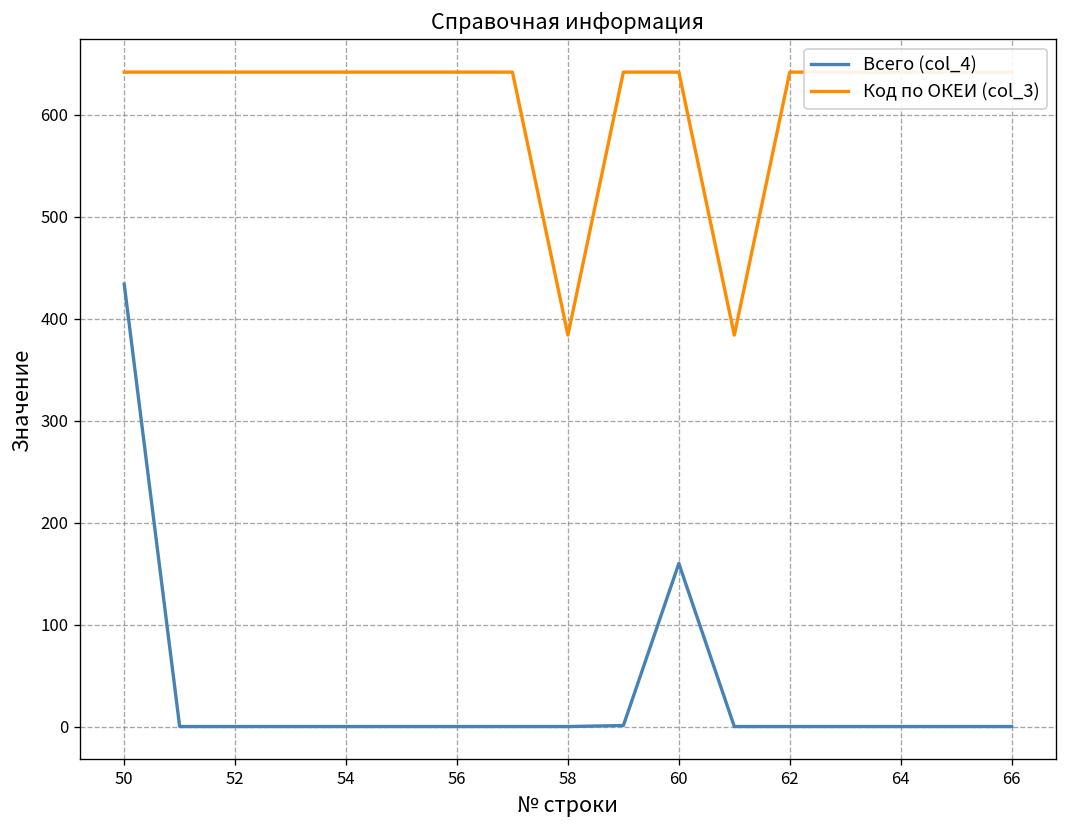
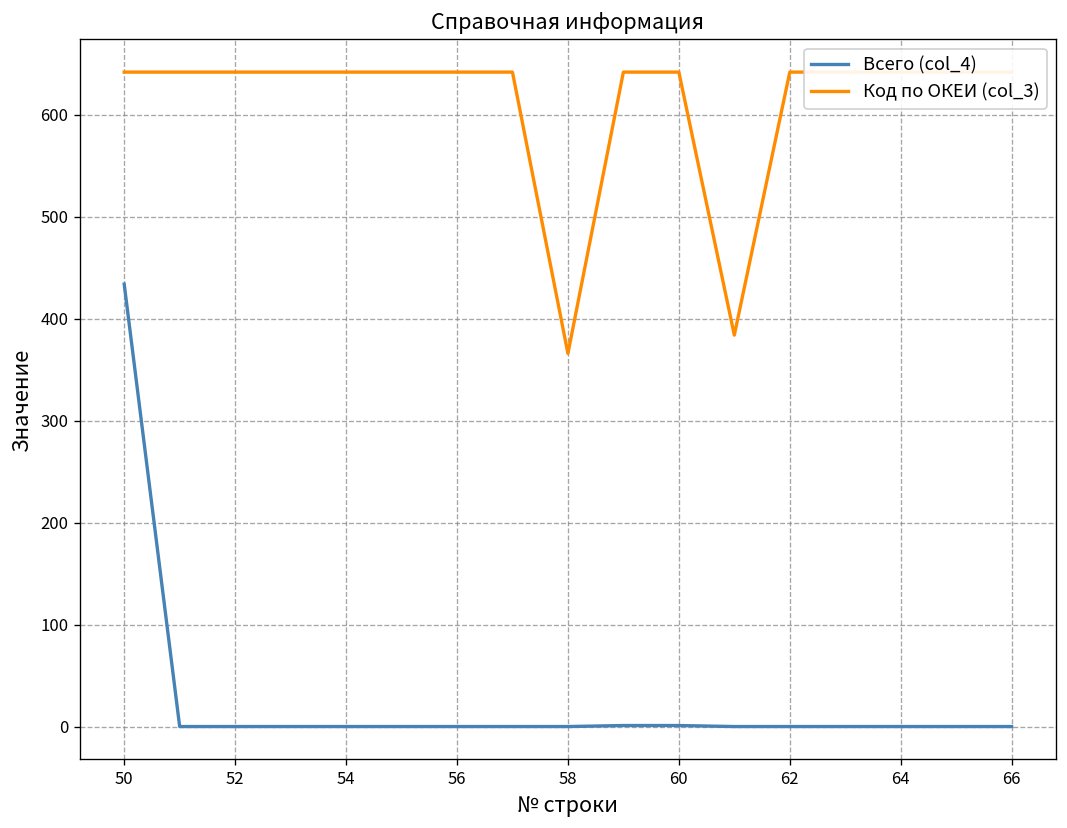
Код по ОКЕИ (col_3), 58: 380 -> 370
Всего (col_4), 60: 160 -> 0
